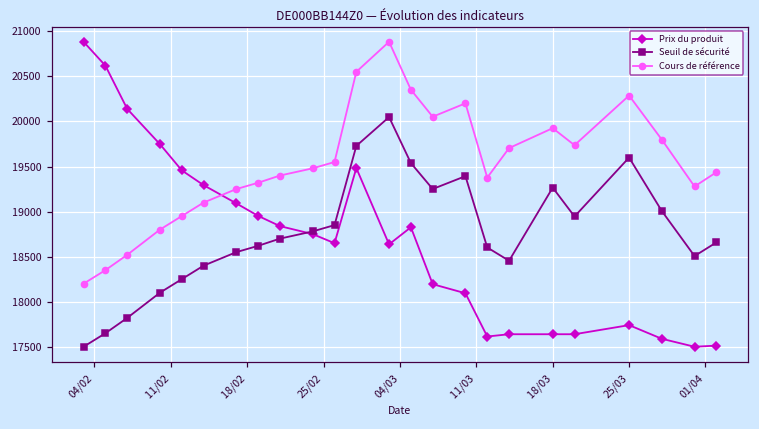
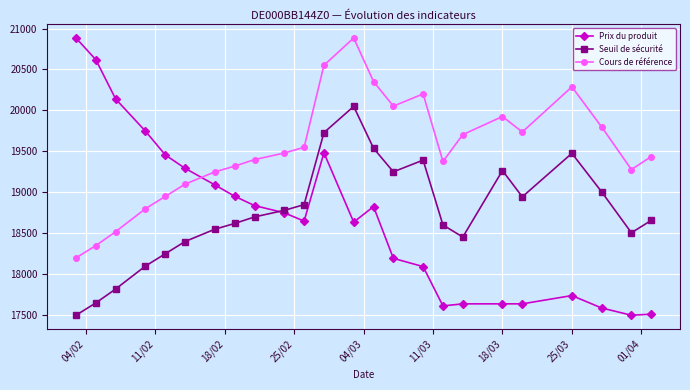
Seuil de sécurité, 25/03: 19600 -> 19500
